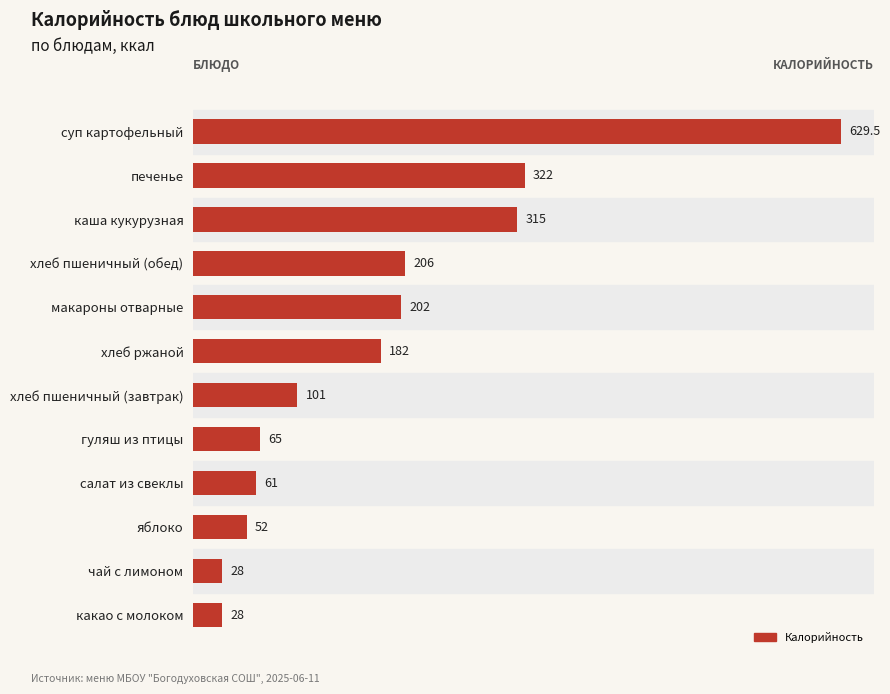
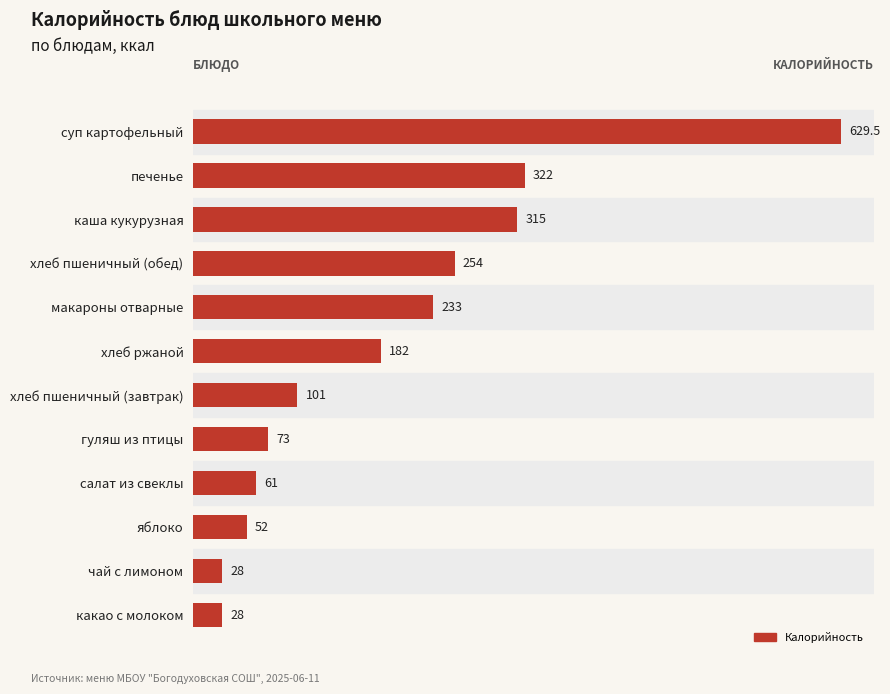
хлеб пшеничный (обед): 206 -> 254
макароны отварные: 202 -> 233
гуляш из птицы: 65 -> 73
